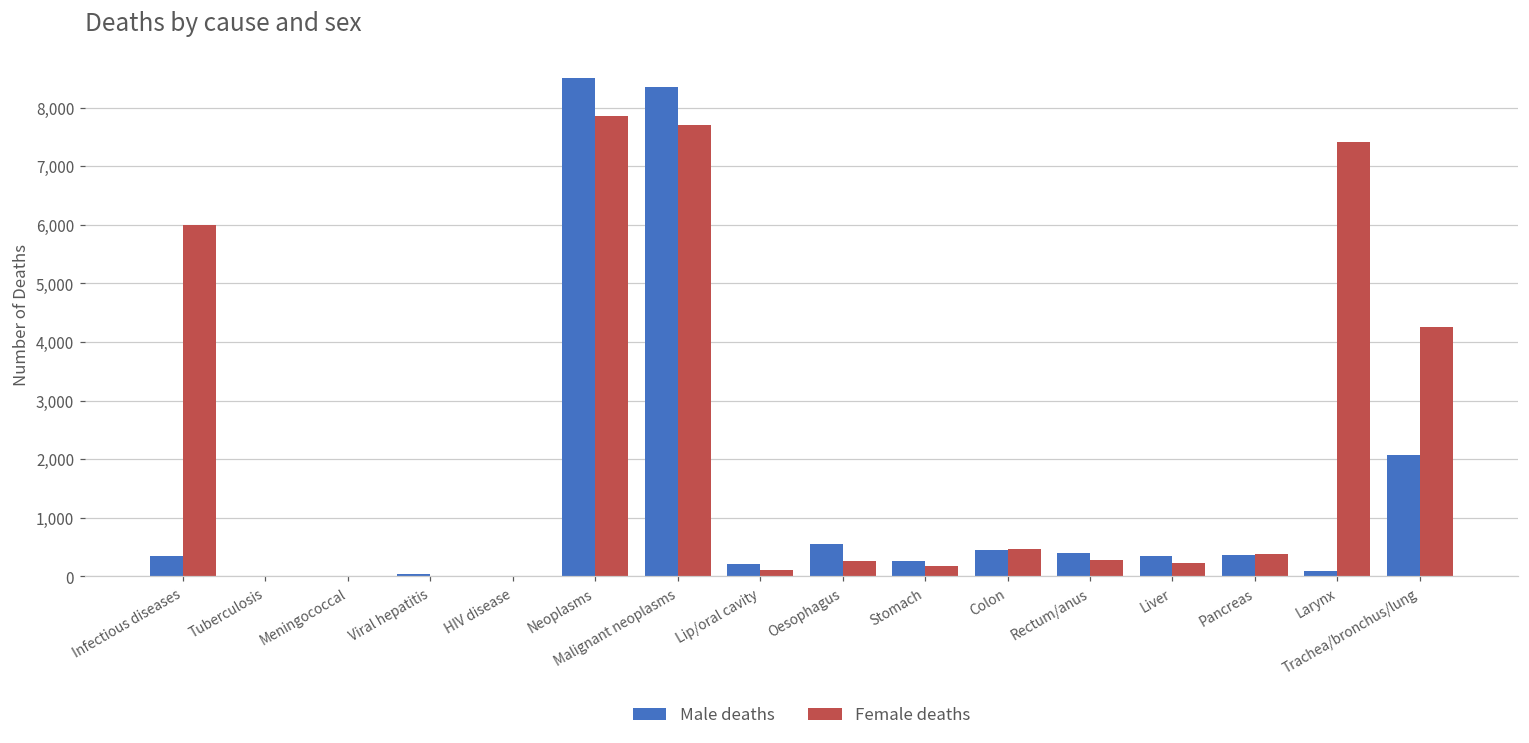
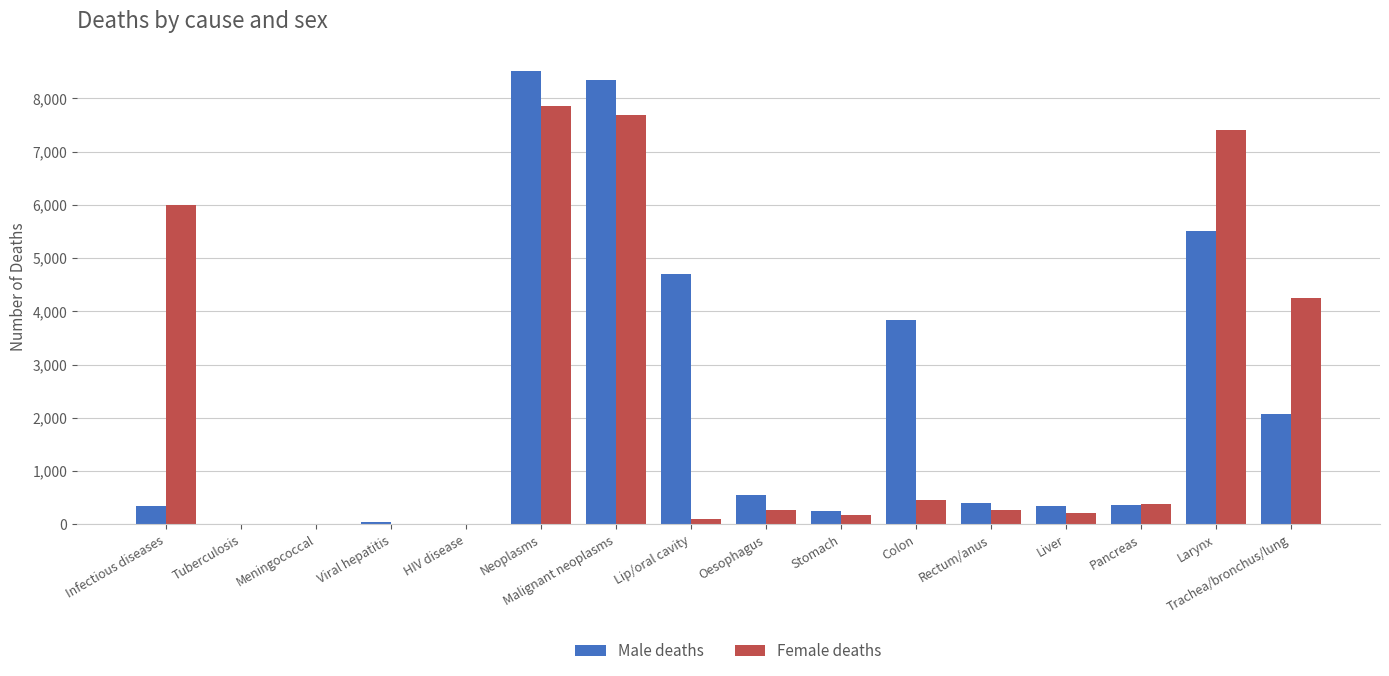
Male deaths, Lip/oral cavity: 200 -> 4,700
Male deaths, Colon: 500 -> 3,800
Male deaths, Larynx: 100 -> 5,500
